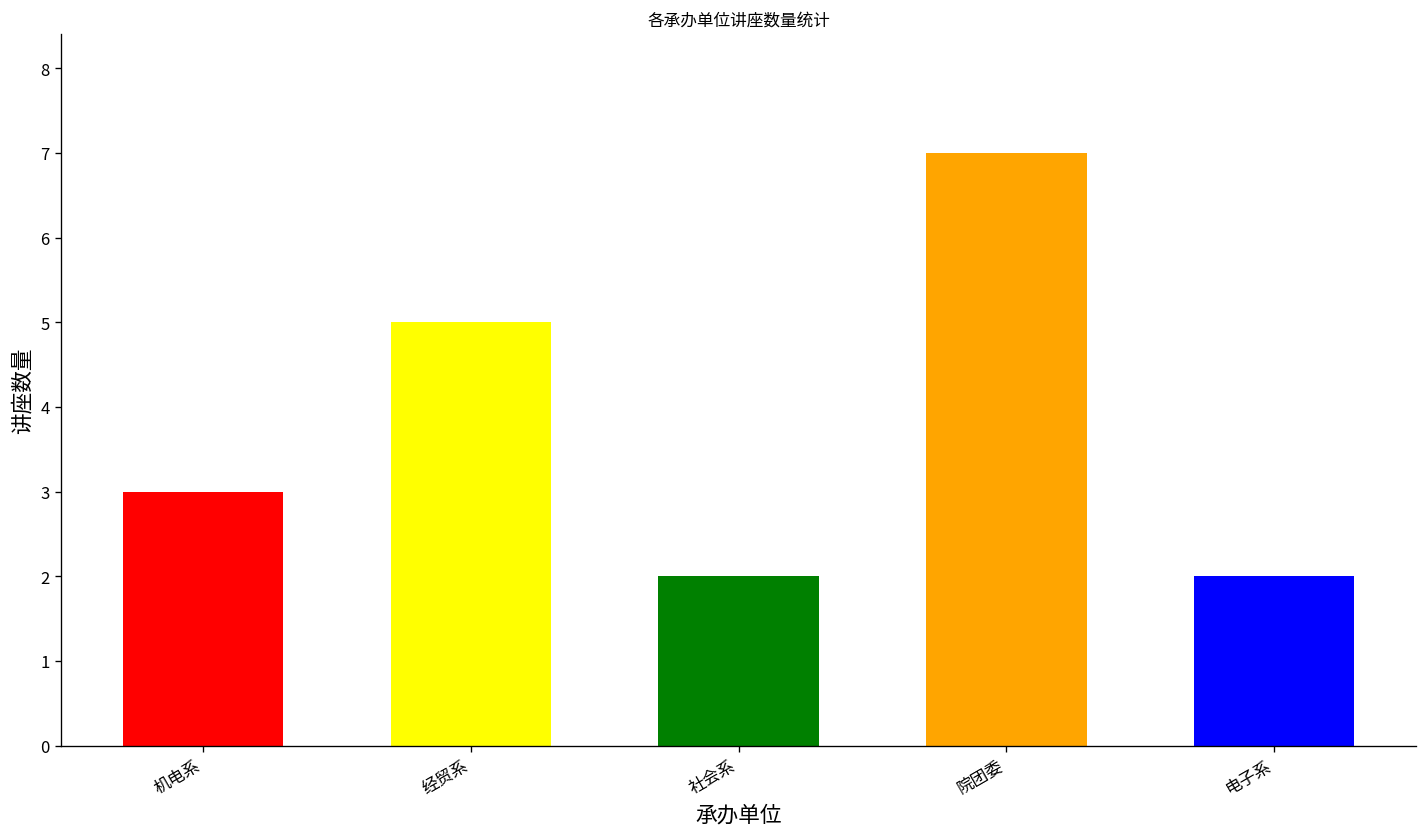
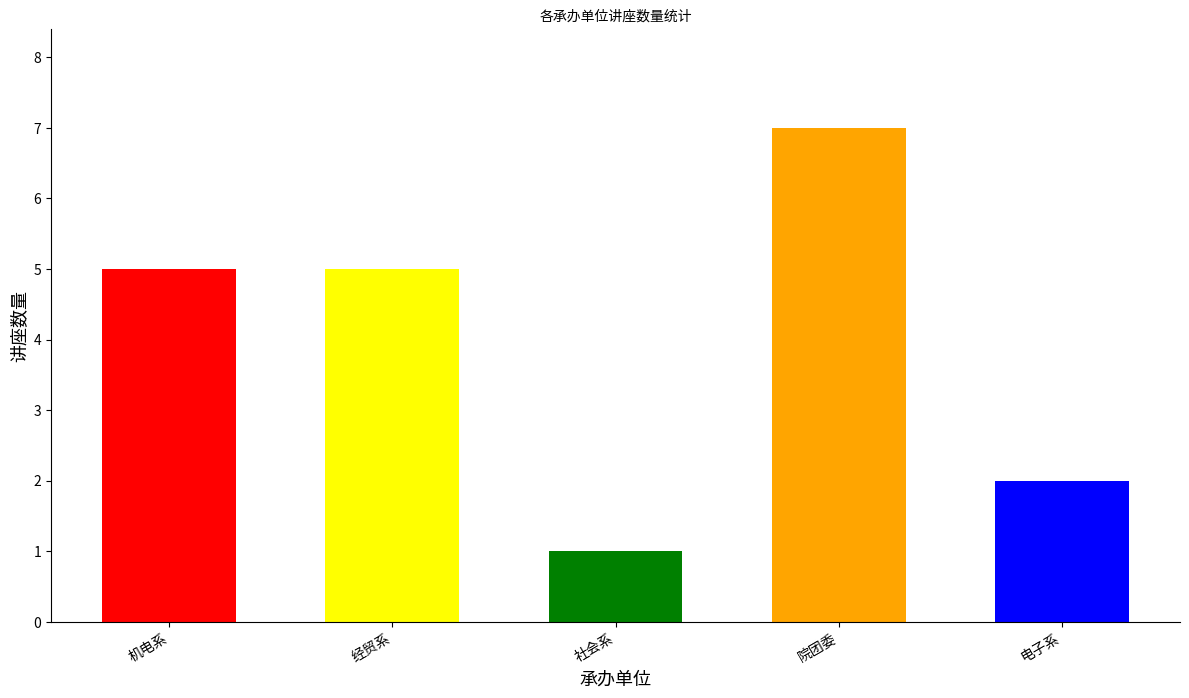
机电系: 3 -> 5
社会系: 2 -> 1
